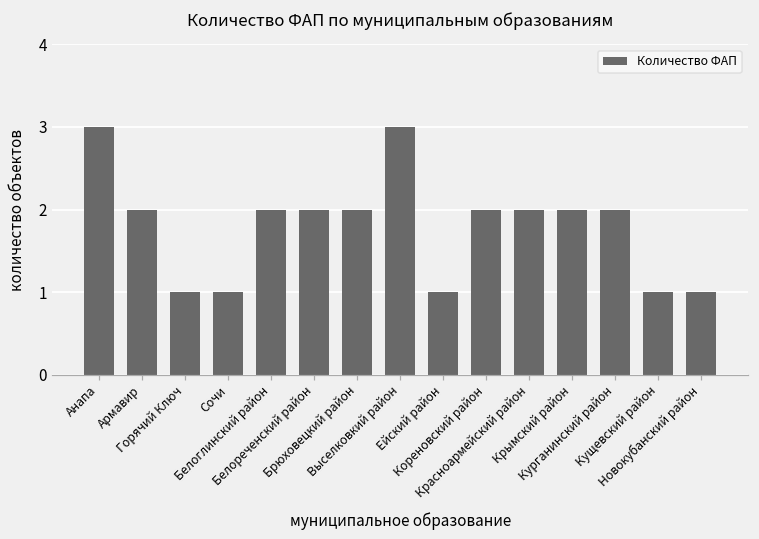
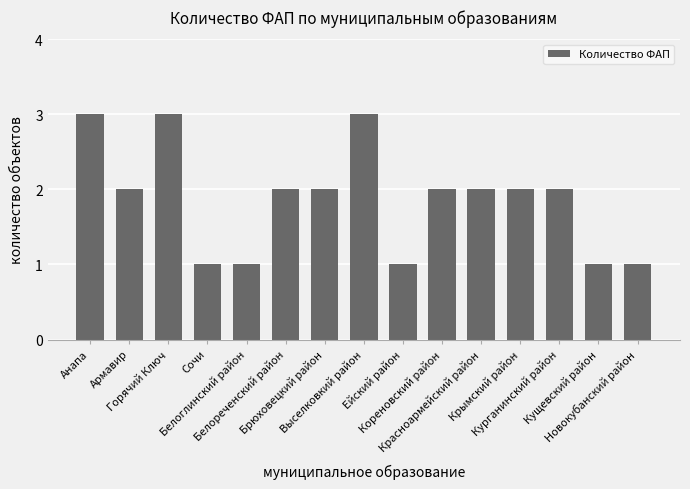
Горячий Ключ: 1 -> 3
Белоглинский район: 2 -> 1
